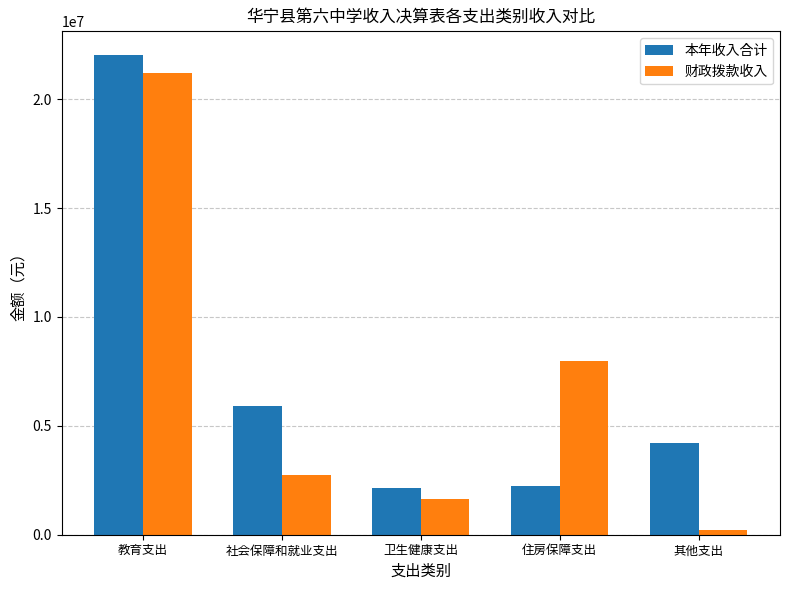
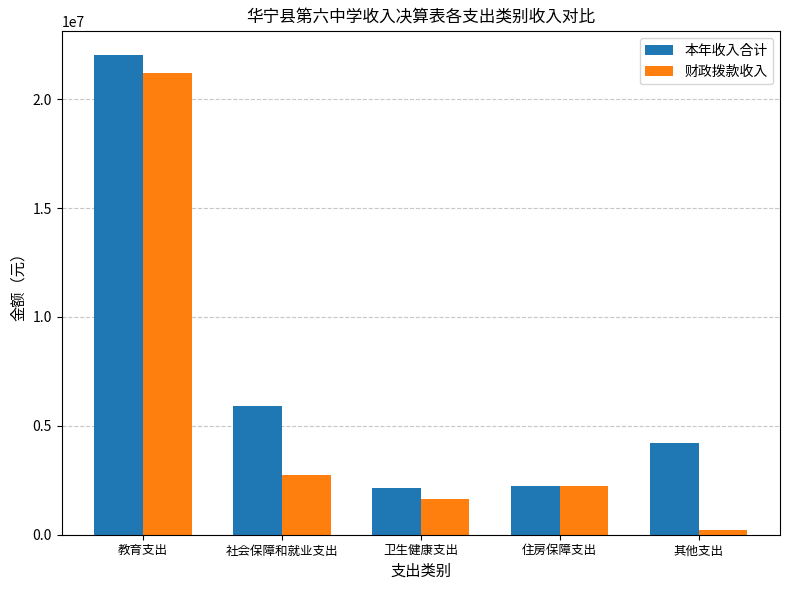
财政拨款收入, 住房保障支出: 8000000 -> 2300000
